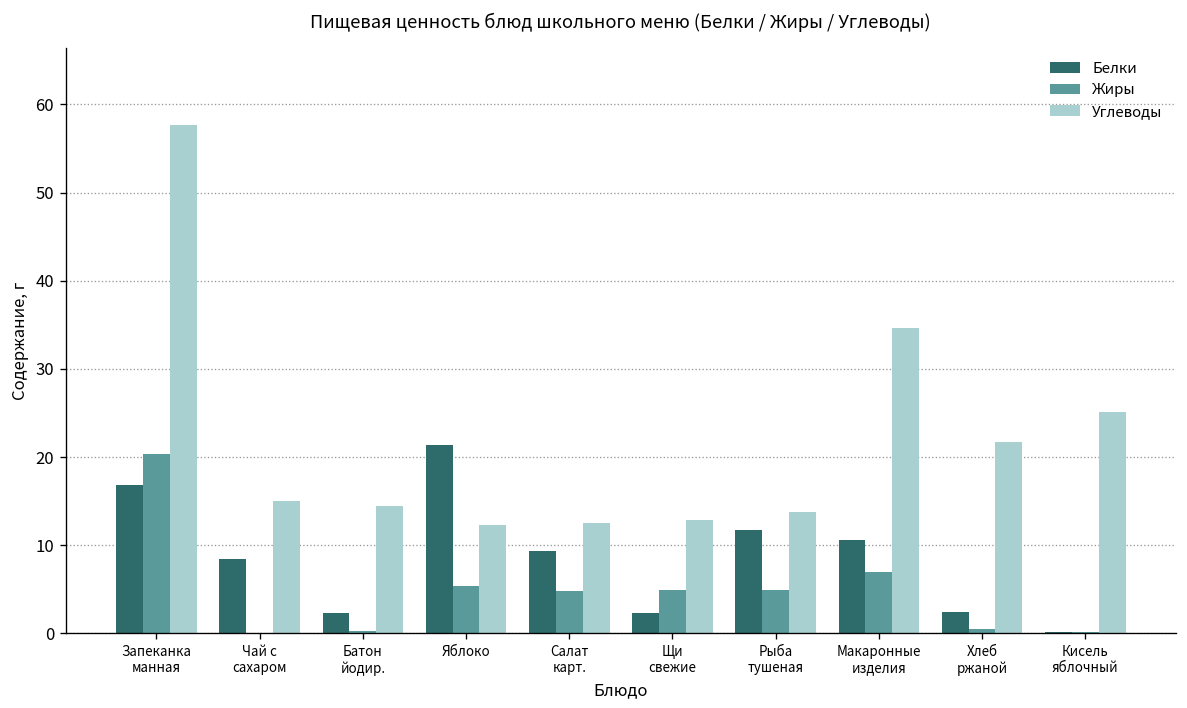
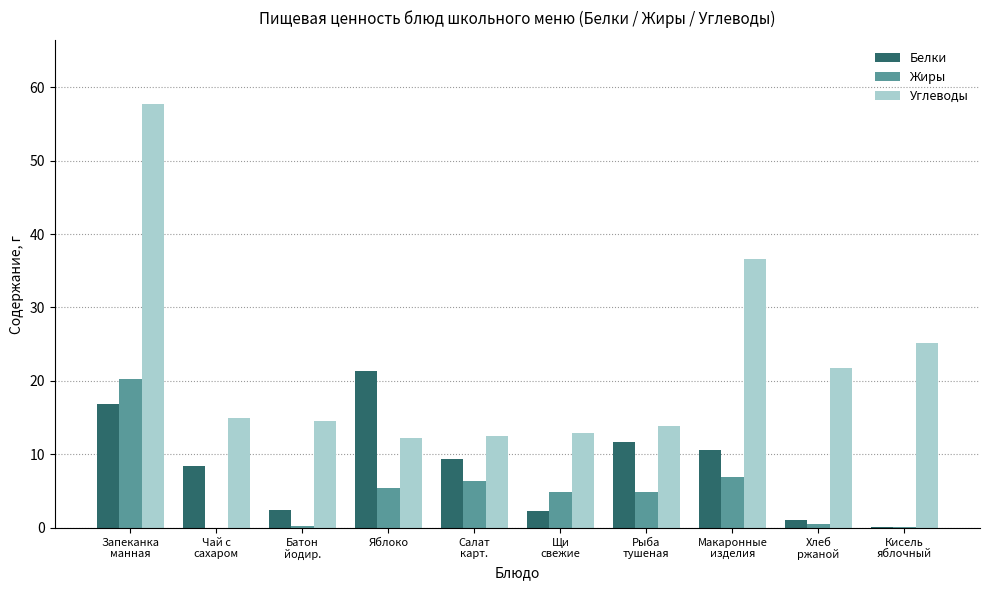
Жиры, Салат карт.: 5 -> 6
Углеводы, Макаронные изделия: 35 -> 37
Белки, Хлеб ржаной: 2 -> 1
